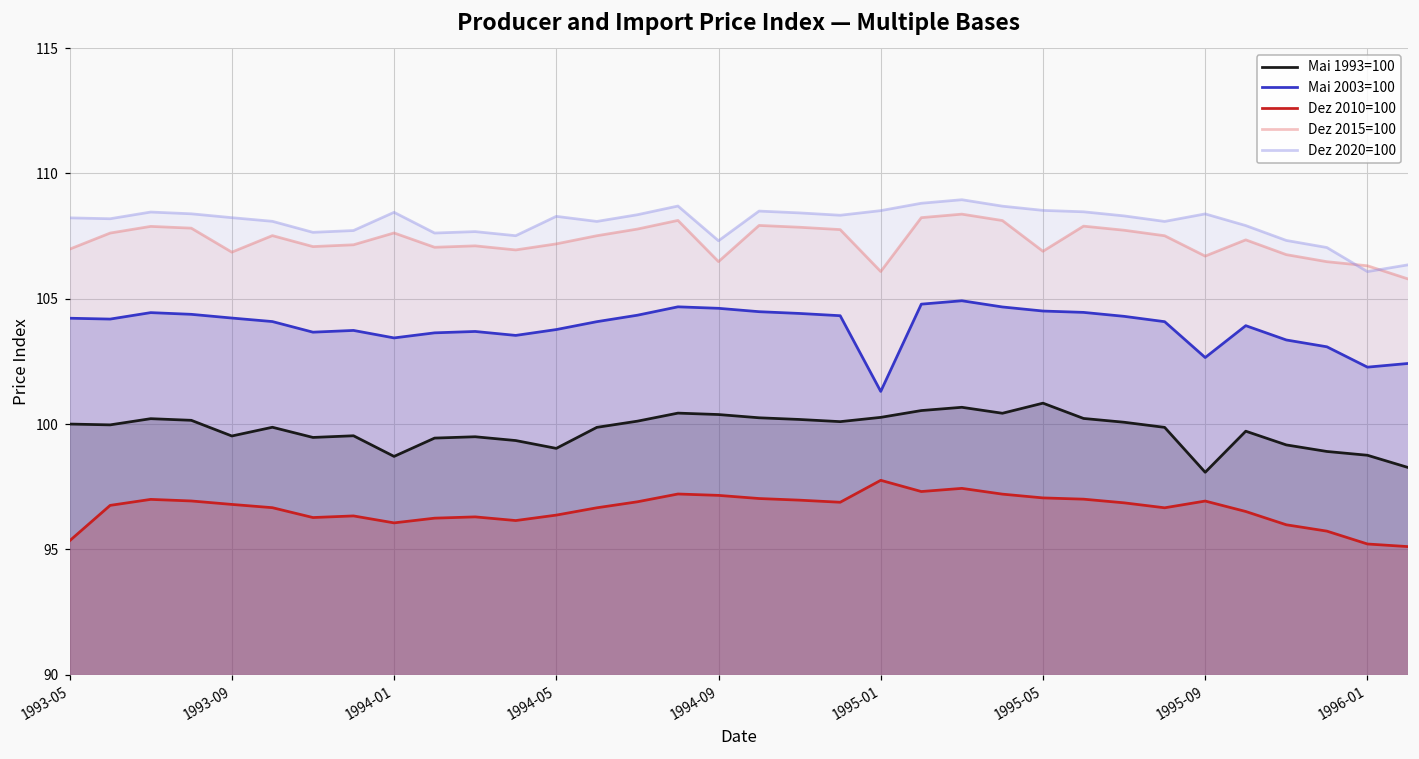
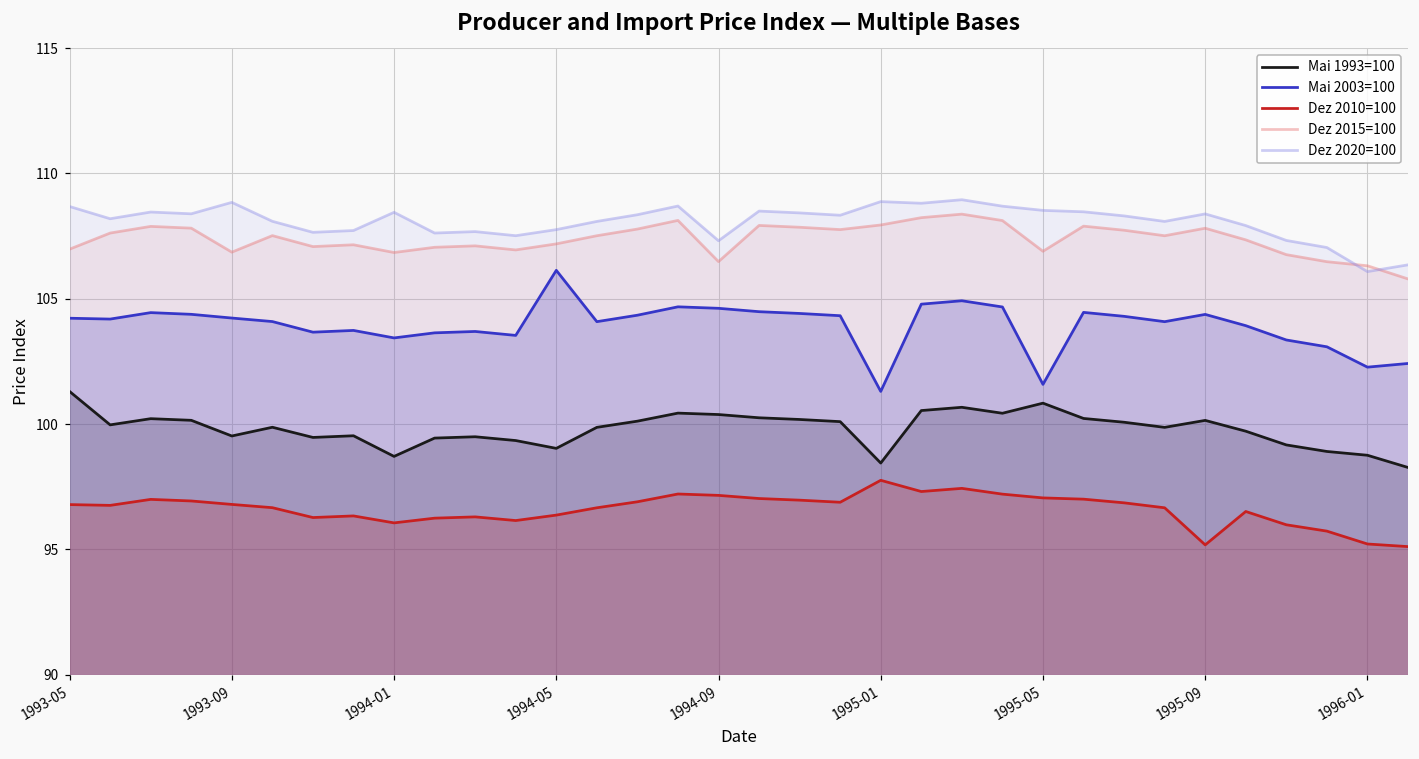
Mai 1993=100, 1993-05: 100.0 -> 101.3
Dez 2010=100, 1993-05: 95.3 -> 96.8
Dez 2020=100, 1993-05: 108.2 -> 108.7
Dez 2020=100, 1993-09: 108.2 -> 108.8
Dez 2015=100, 1994-01: 107.6 -> 106.8
Mai 2003=100, 1994-05: 103.8 -> 106.1
Dez 2020=100, 1994-05: 108.3 -> 107.8
Mai 1993=100, 1995-01: 100.3 -> 98.4
Dez 2015=100, 1995-01: 106.1 -> 107.9
Dez 2020=100, 1995-01: 108.5 -> 108.9
Mai 2003=100, 1995-05: 104.5 -> 101.6
Mai 1993=100, 1995-09: 98.1 -> 100.1
Mai 2003=100, 1995-09: 102.7 -> 104.4
Dez 2010=100, 1995-09: 96.9 -> 95.2
Dez 2015=100, 1995-09: 106.7 -> 107.8
